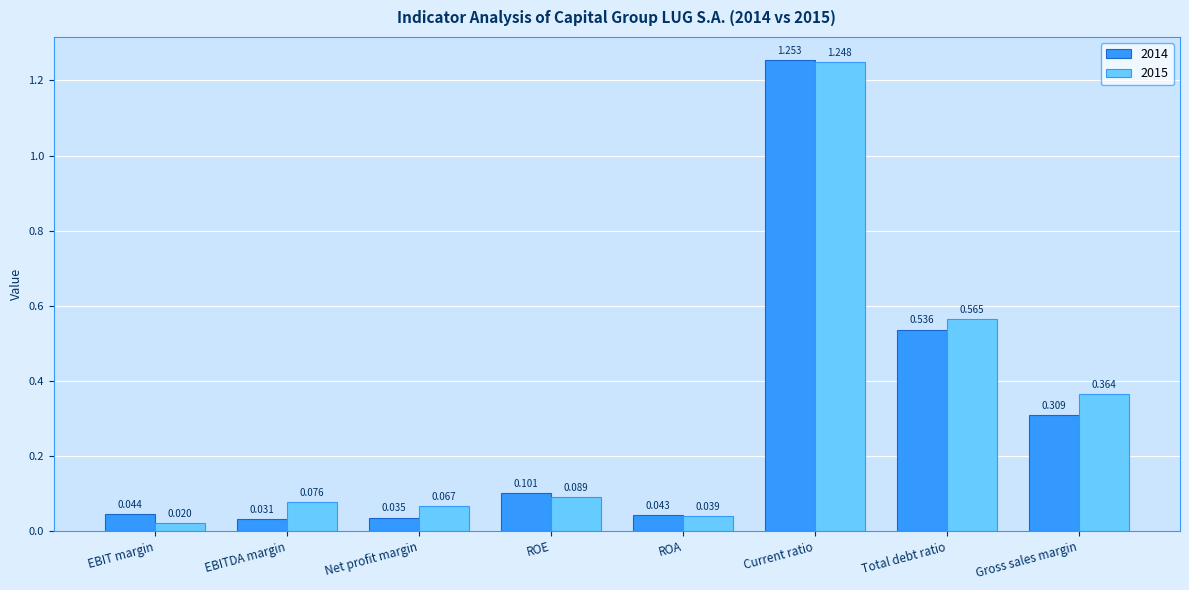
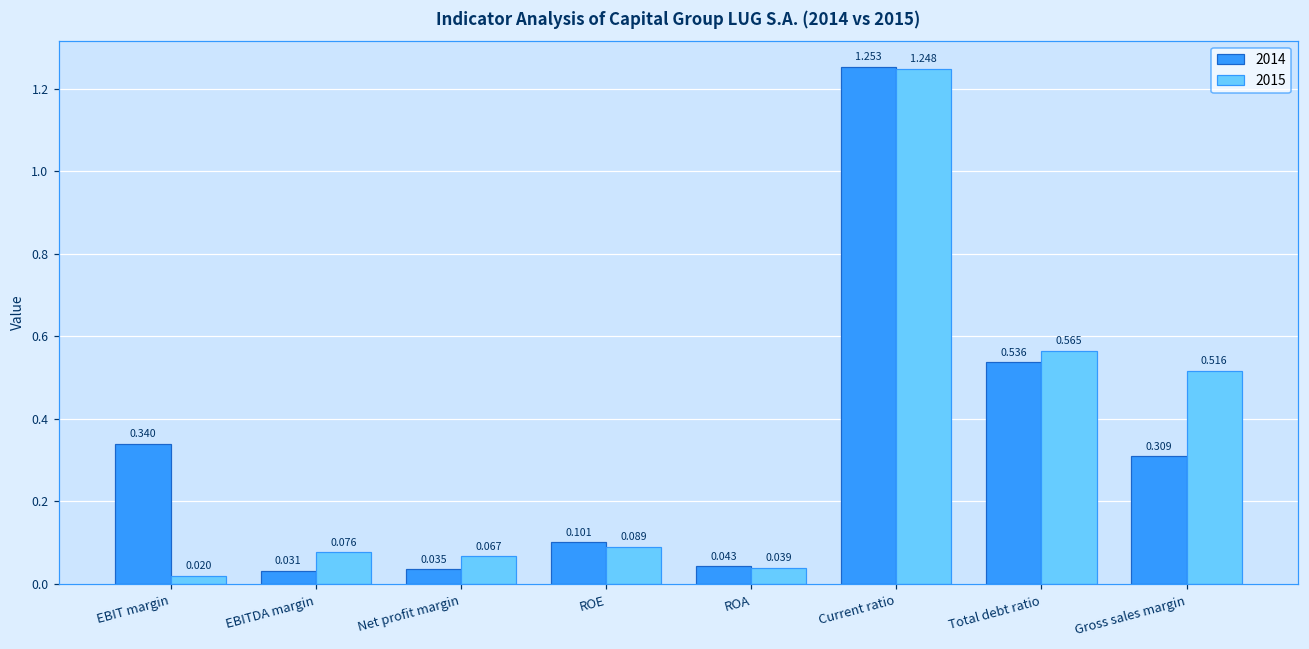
2014, EBIT margin: 0.044 -> 0.340
2015, Gross sales margin: 0.364 -> 0.516
